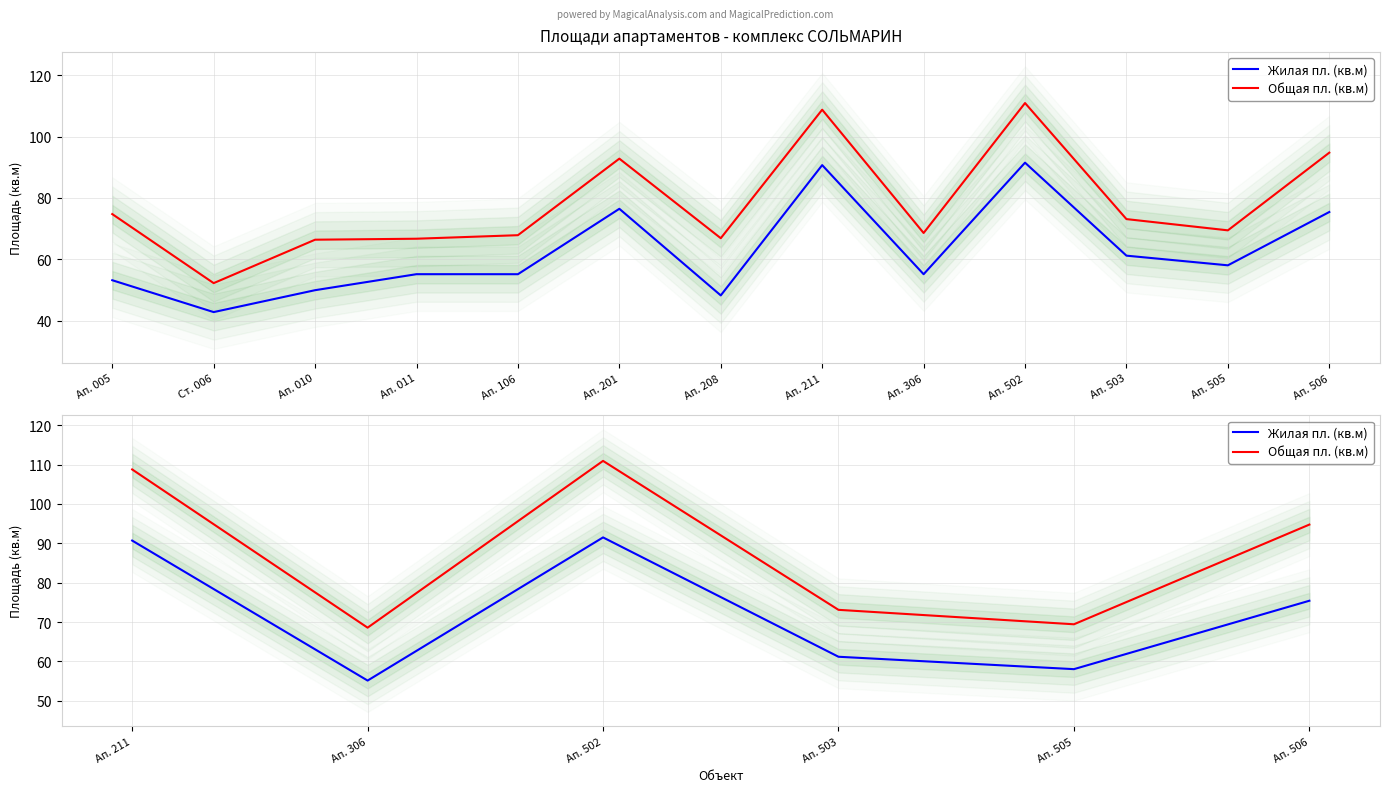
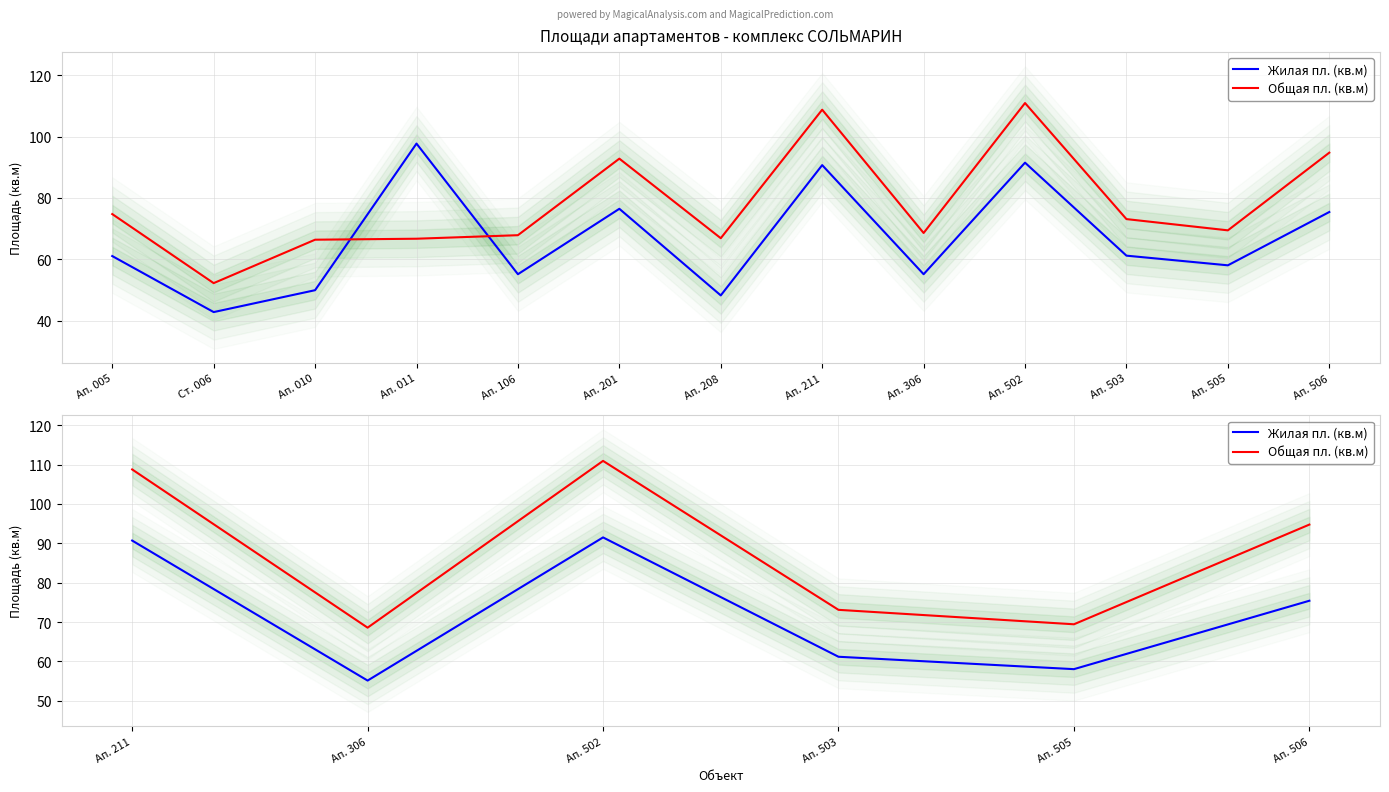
Площади апартаментов - комплекс СОЛЬМАРИН, Жилая пл. (кв.м), Ап. 005: 53 -> 61
Площади апартаментов - комплекс СОЛЬМАРИН, Жилая пл. (кв.м), Ап. 011: 55 -> 98
